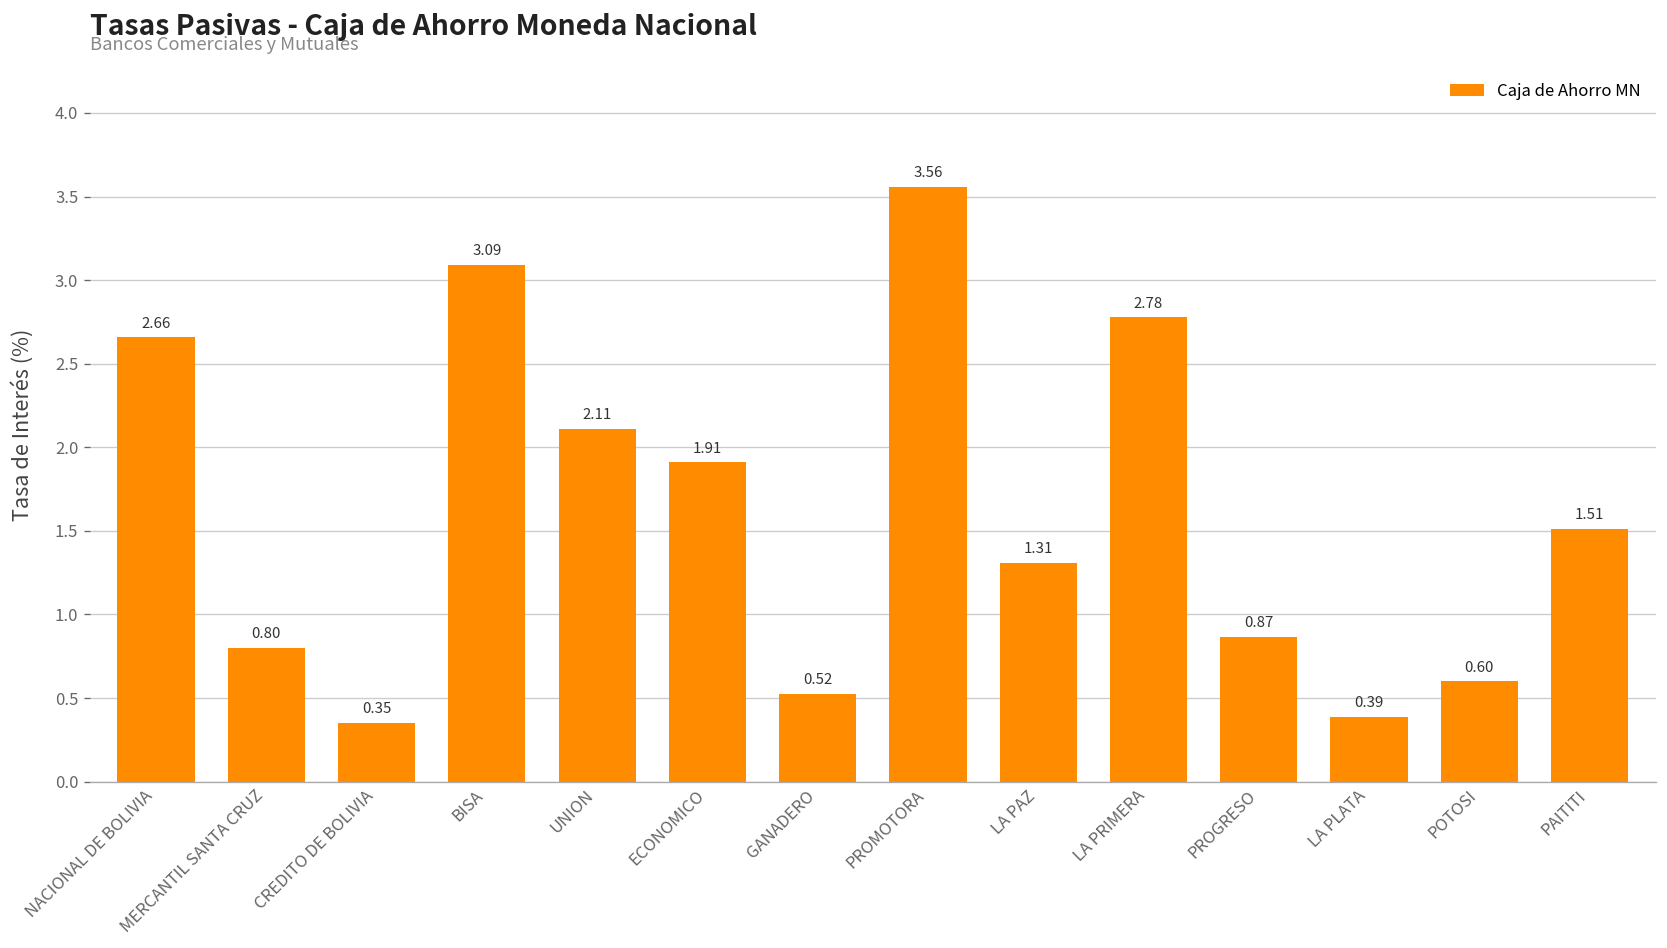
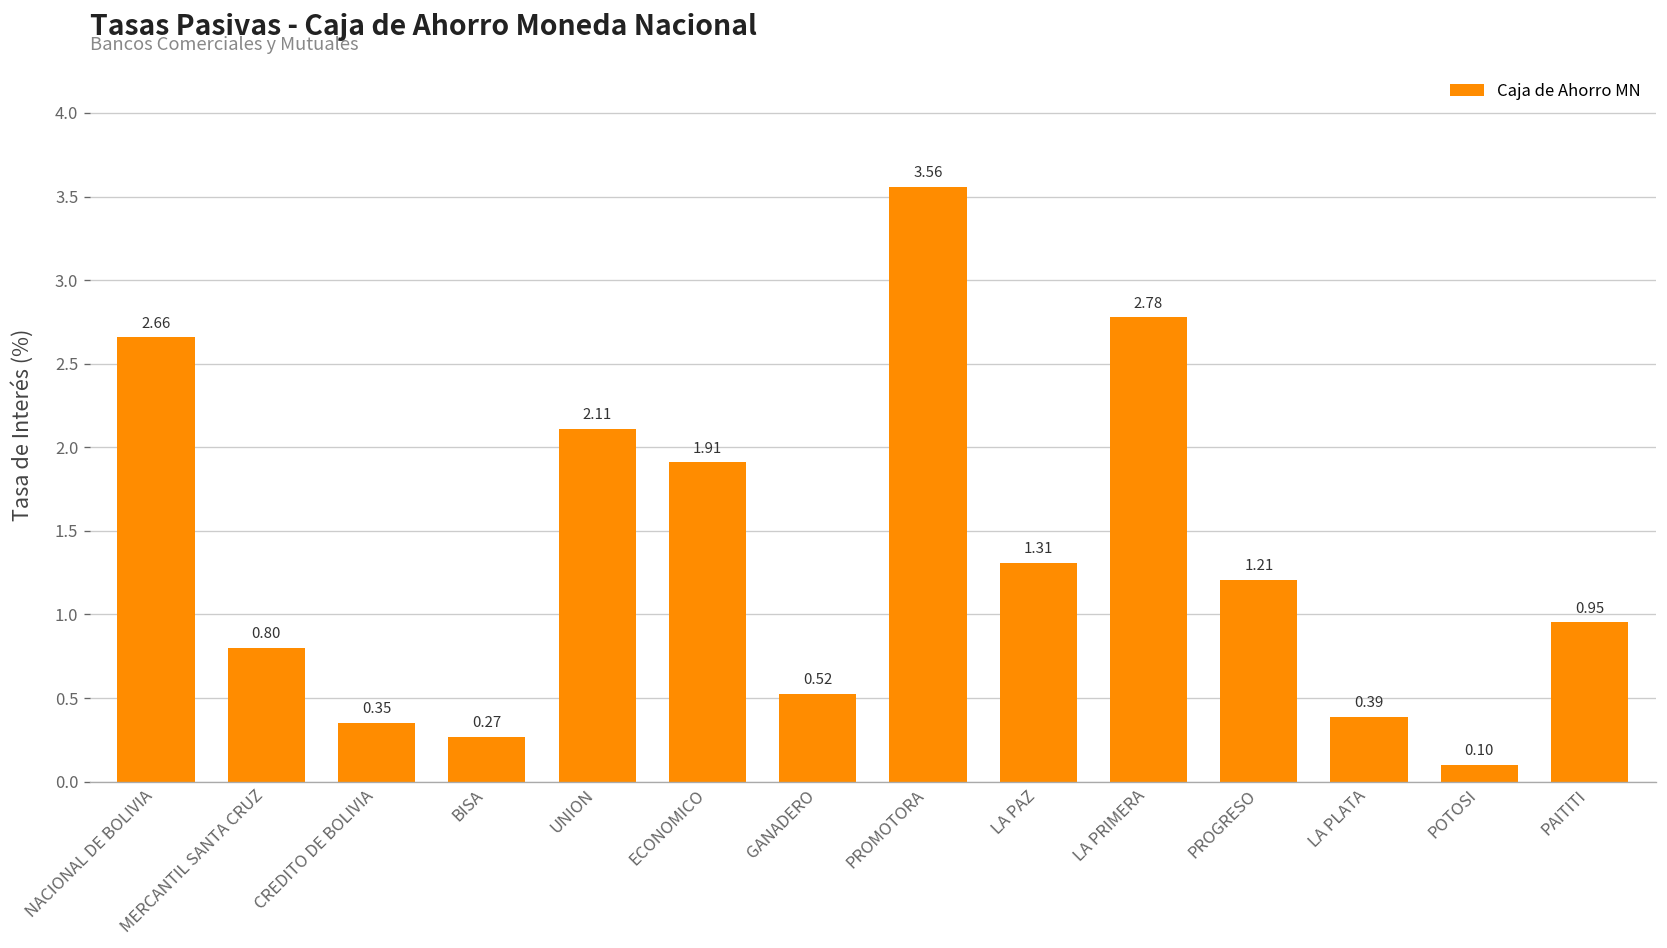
BISA: 3.09 -> 0.27
PROGRESO: 0.87 -> 1.21
POTOSI: 0.60 -> 0.10
PAITITI: 1.51 -> 0.95
